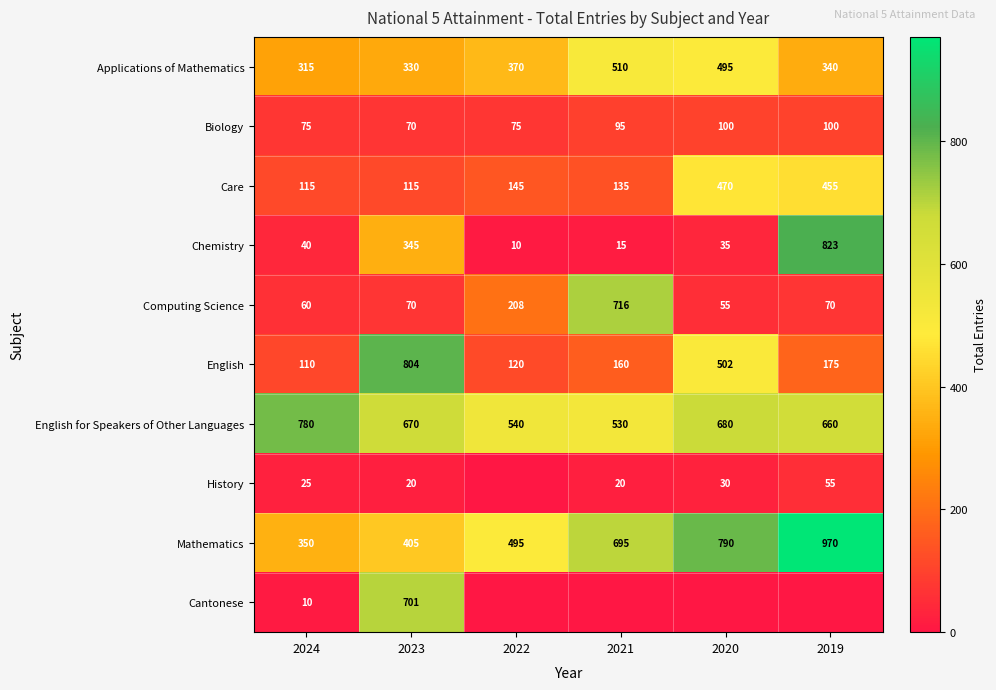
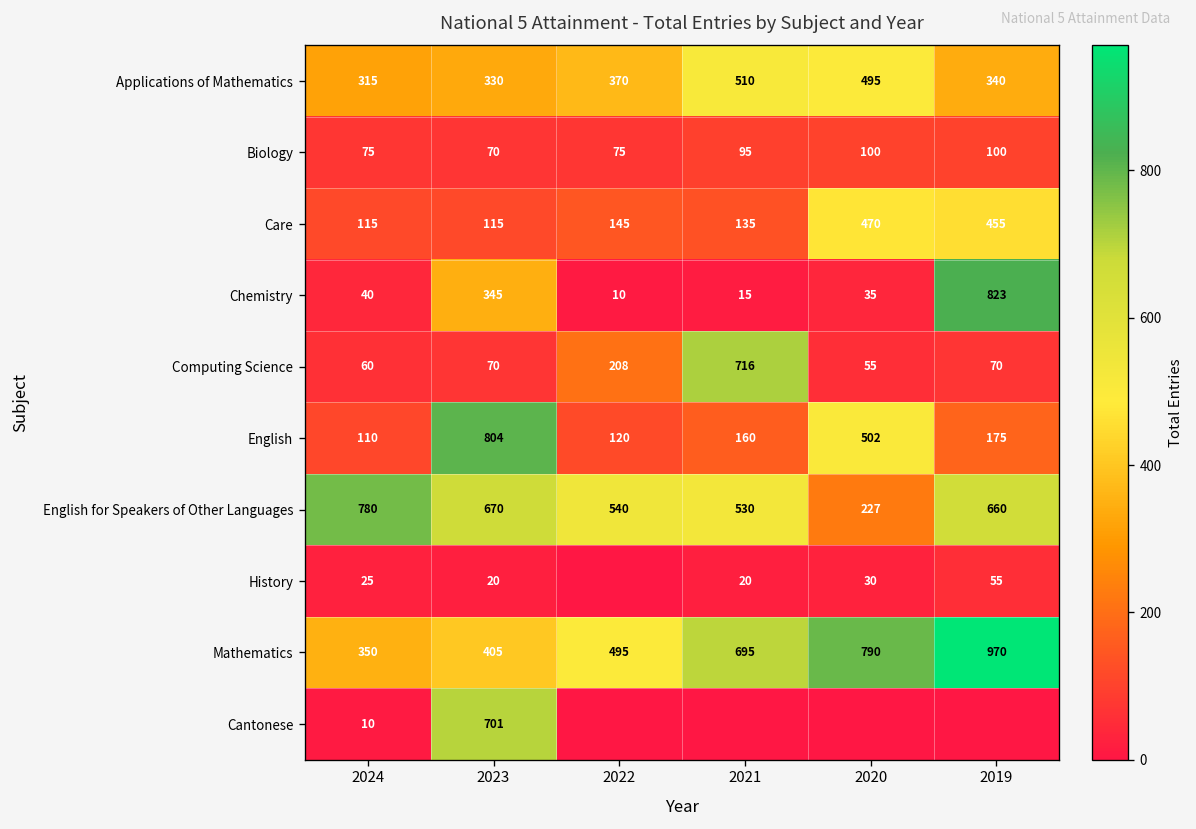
English for Speakers of Other Languages, 2020: 680 -> 227
